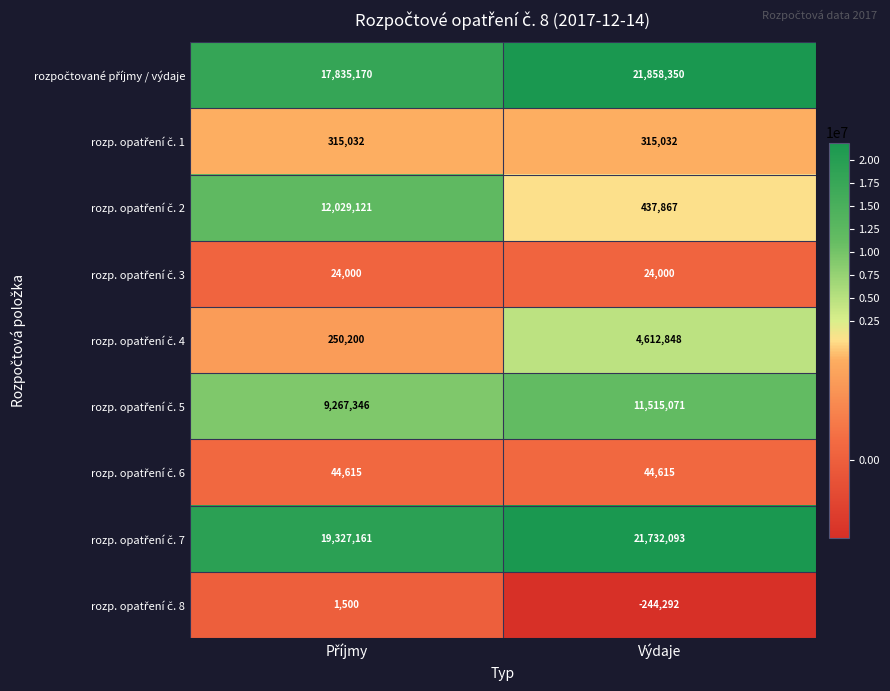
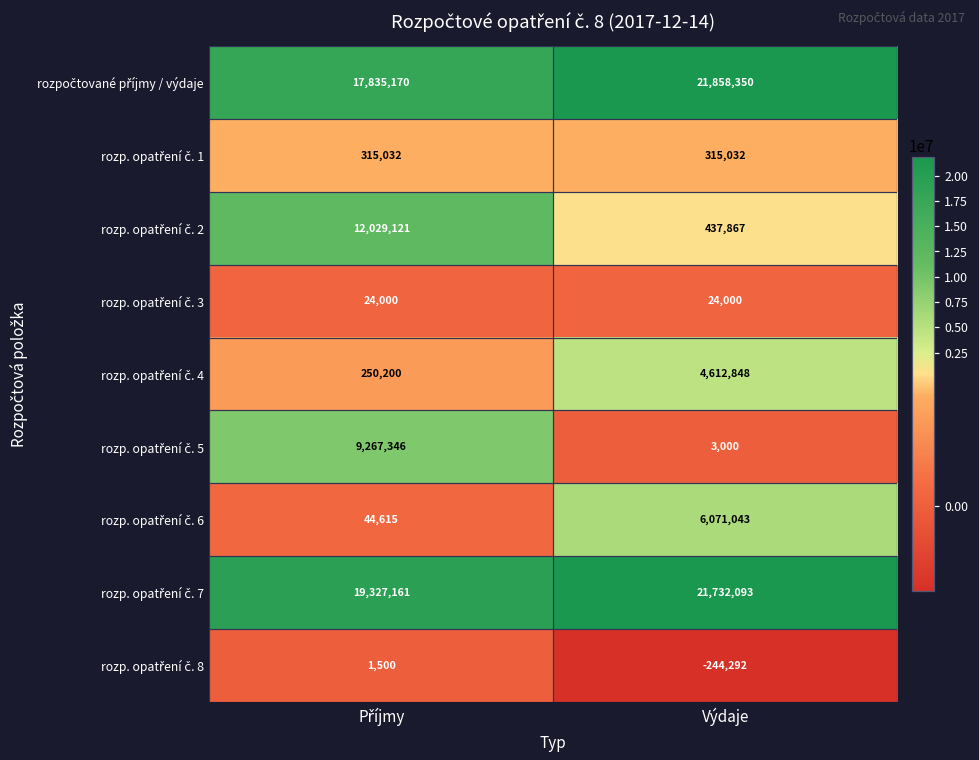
rozp. opatření č. 5, Výdaje: 11,515,071 -> 3,000
rozp. opatření č. 6, Výdaje: 44,615 -> 6,071,043
